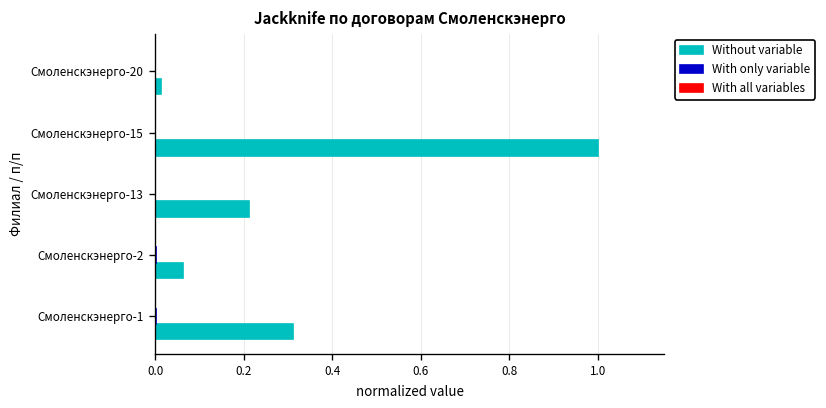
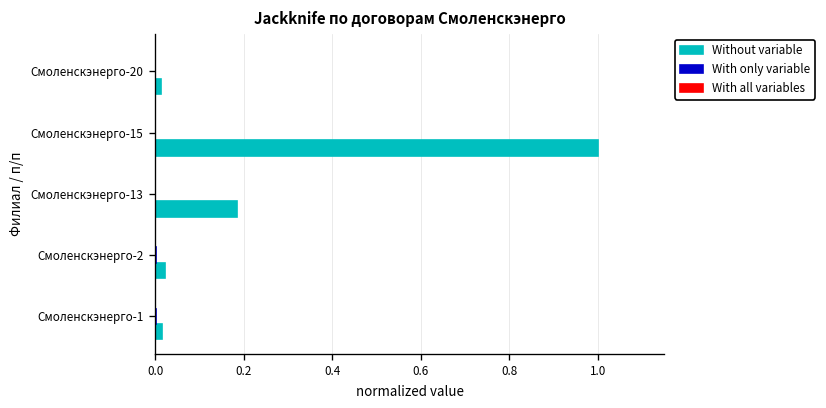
Without variable, Смоленскэнерго-13: 0.21 -> 0.18
Without variable, Смоленскэнерго-2: 0.06 -> 0.02
Without variable, Смоленскэнерго-1: 0.31 -> 0.02
